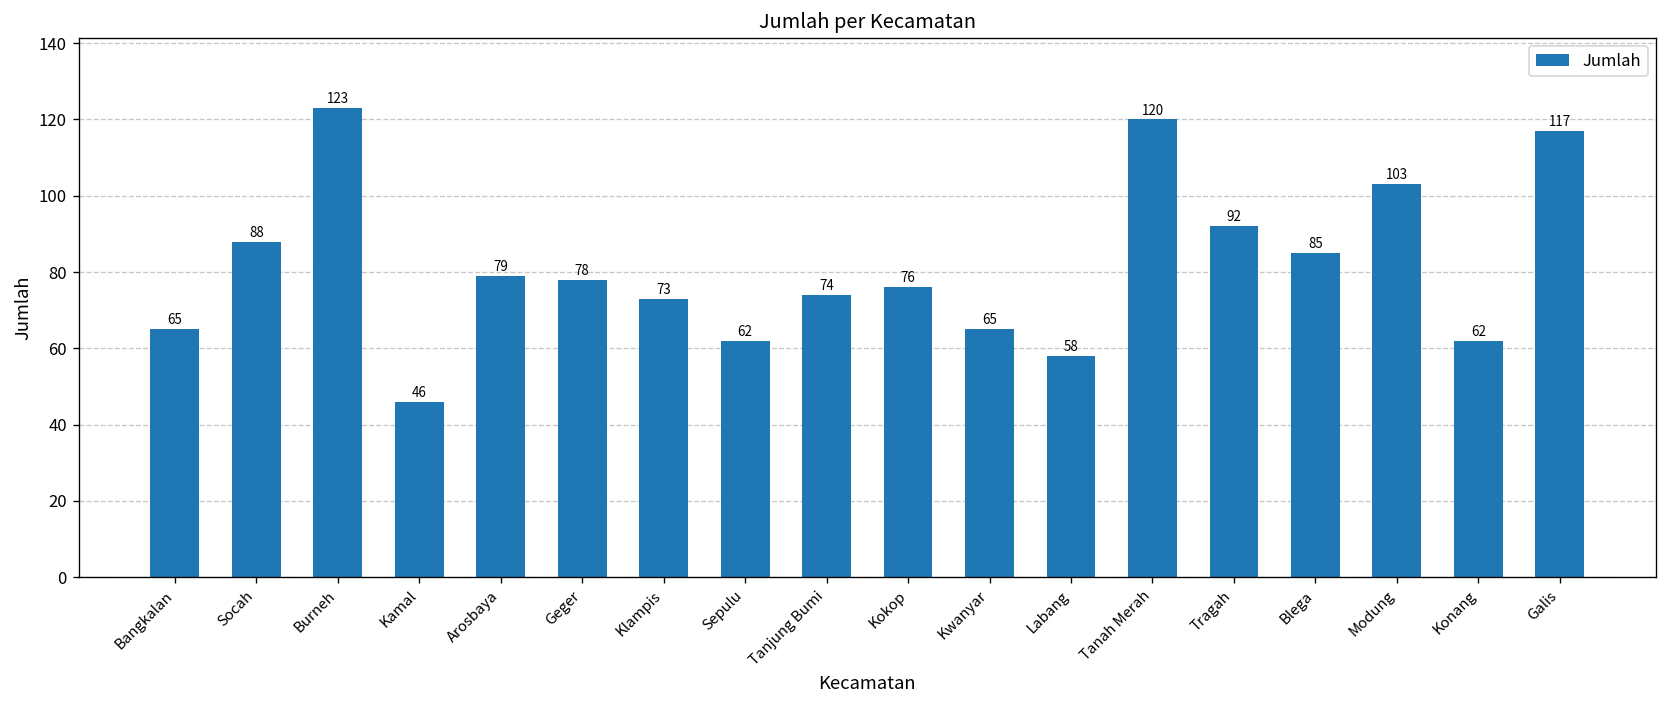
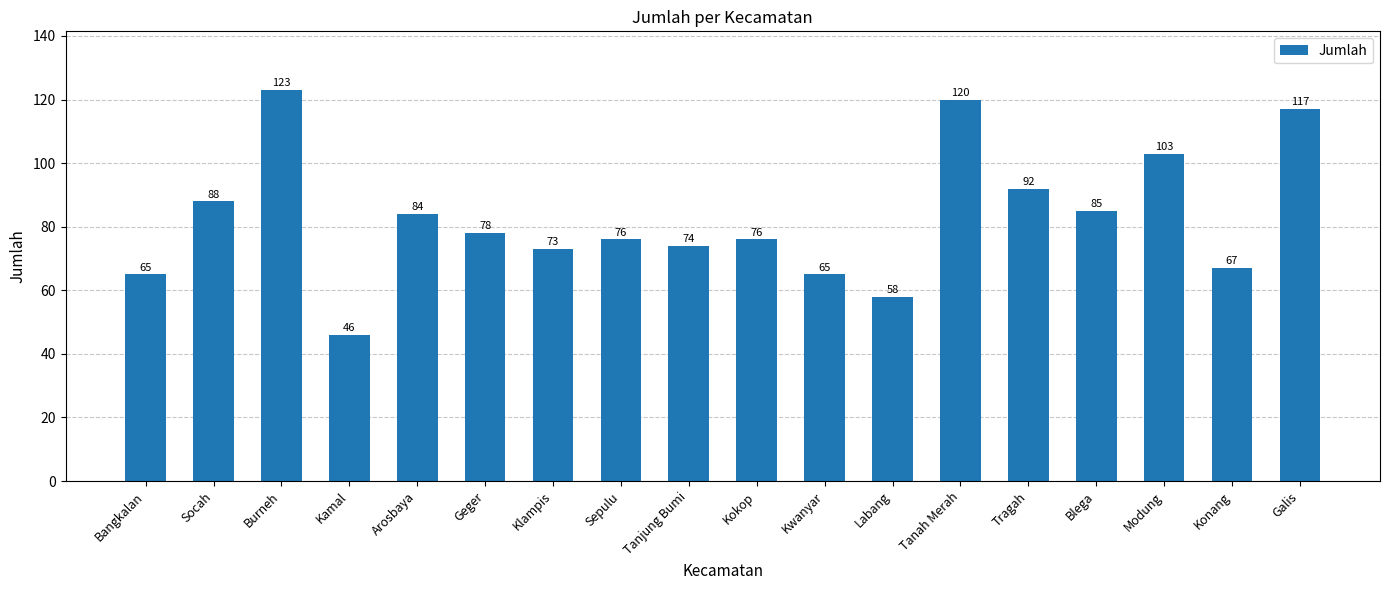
Arosbaya: 79 -> 84
Sepulu: 62 -> 76
Konang: 62 -> 67
